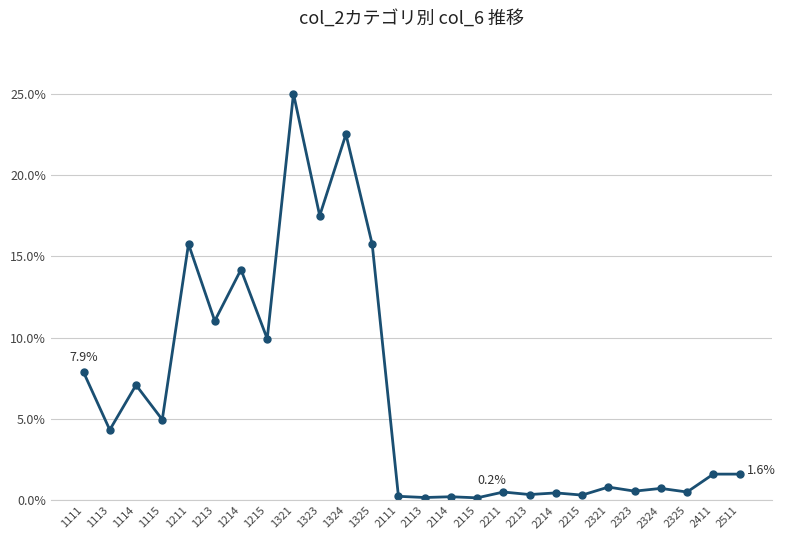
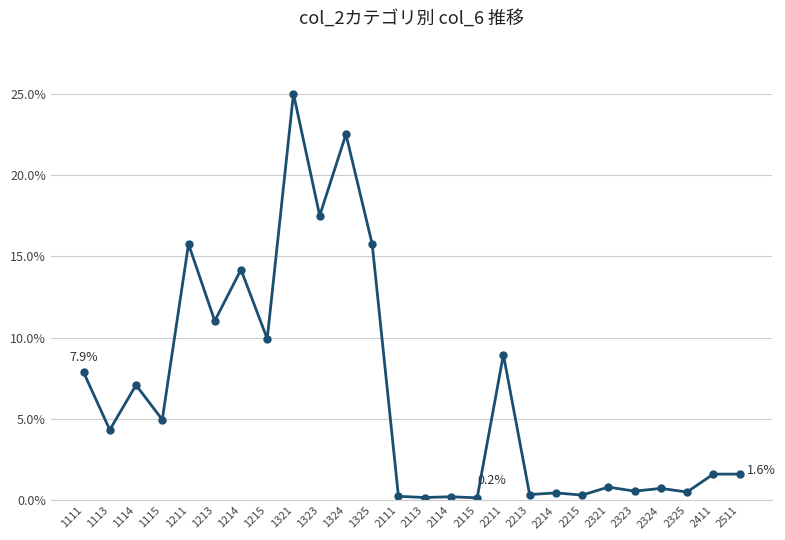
2211: 0.5% -> 9.0%
